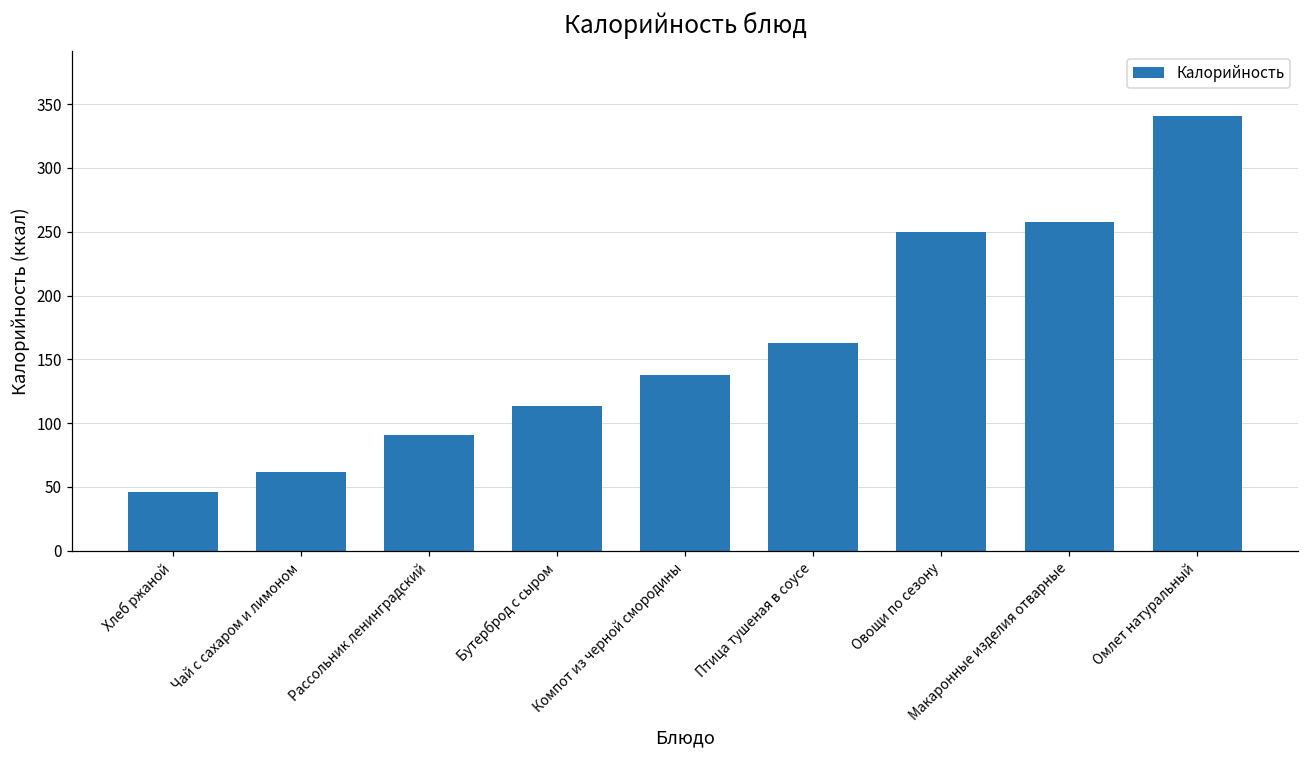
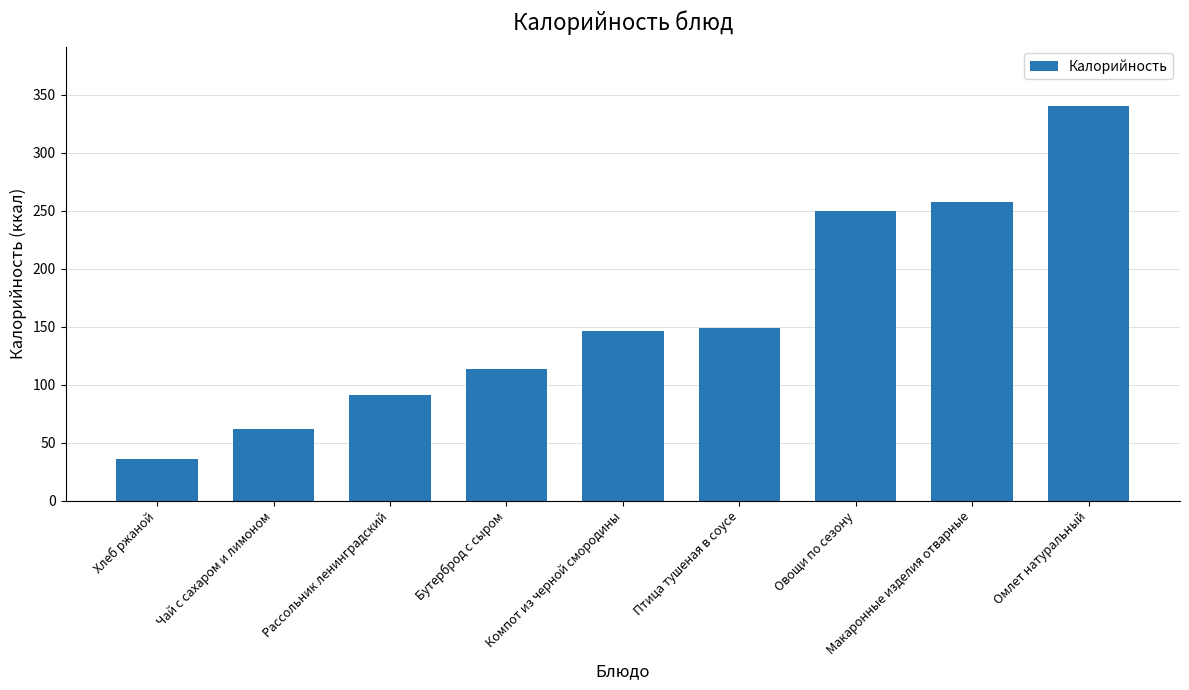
Хлеб ржаной: 46 -> 36
Компот из черной смородины: 138 -> 147
Птица тушеная в соусе: 163 -> 149
